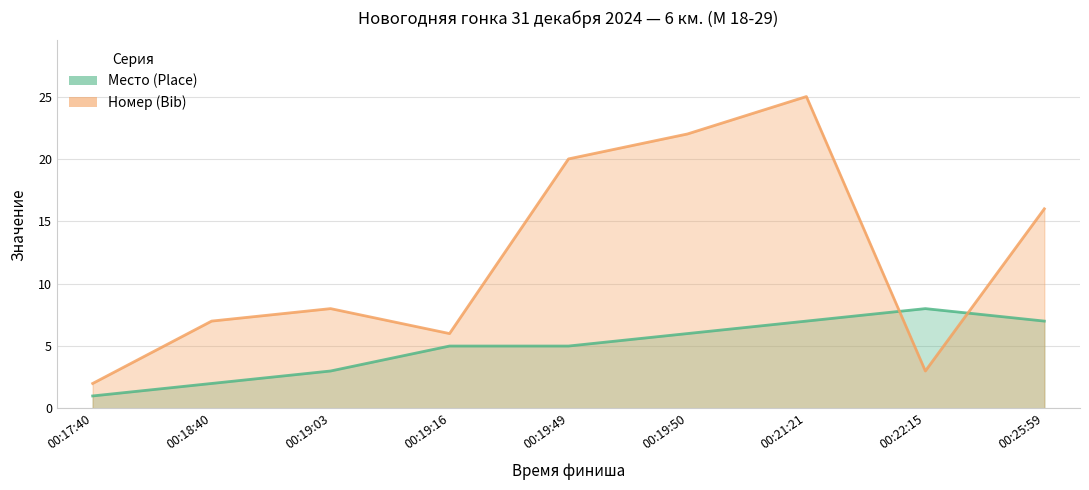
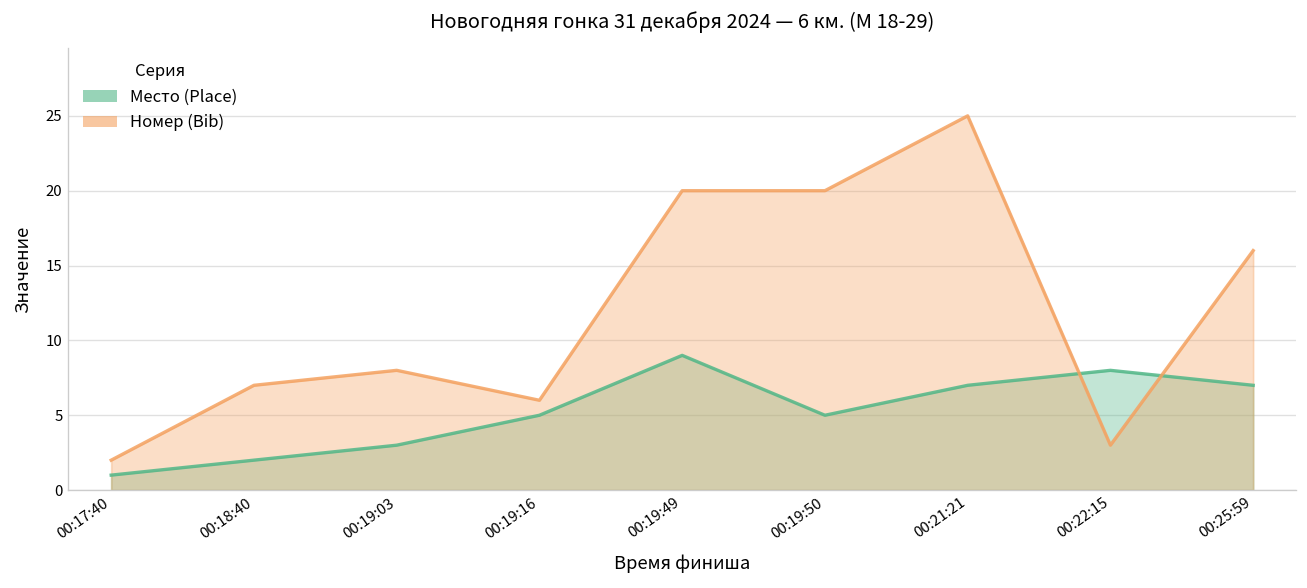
Место (Place), 00:19:49: 5 -> 9
Место (Place), 00:19:50: 6 -> 5
Номер (Bib), 00:19:50: 22 -> 20
